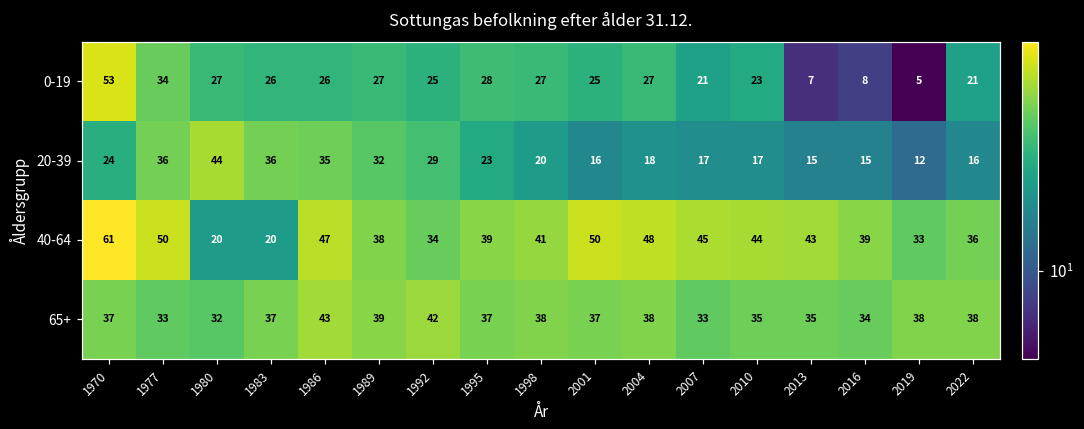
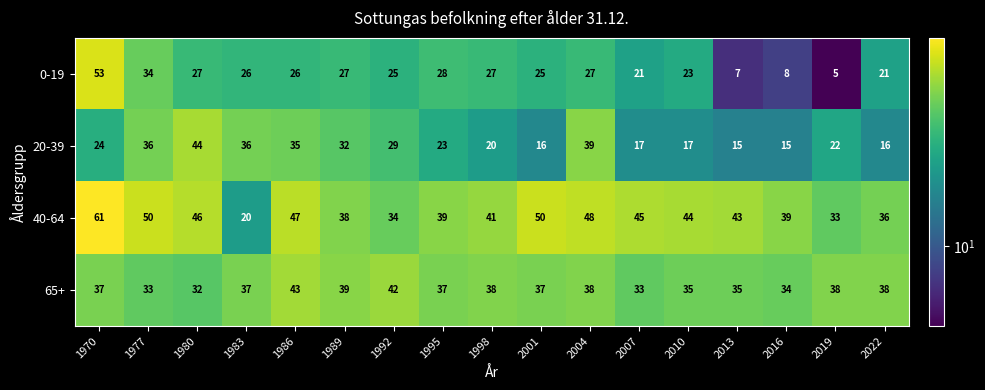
20-39, 2004: 18 -> 39
20-39, 2019: 12 -> 22
40-64, 1980: 20 -> 46
